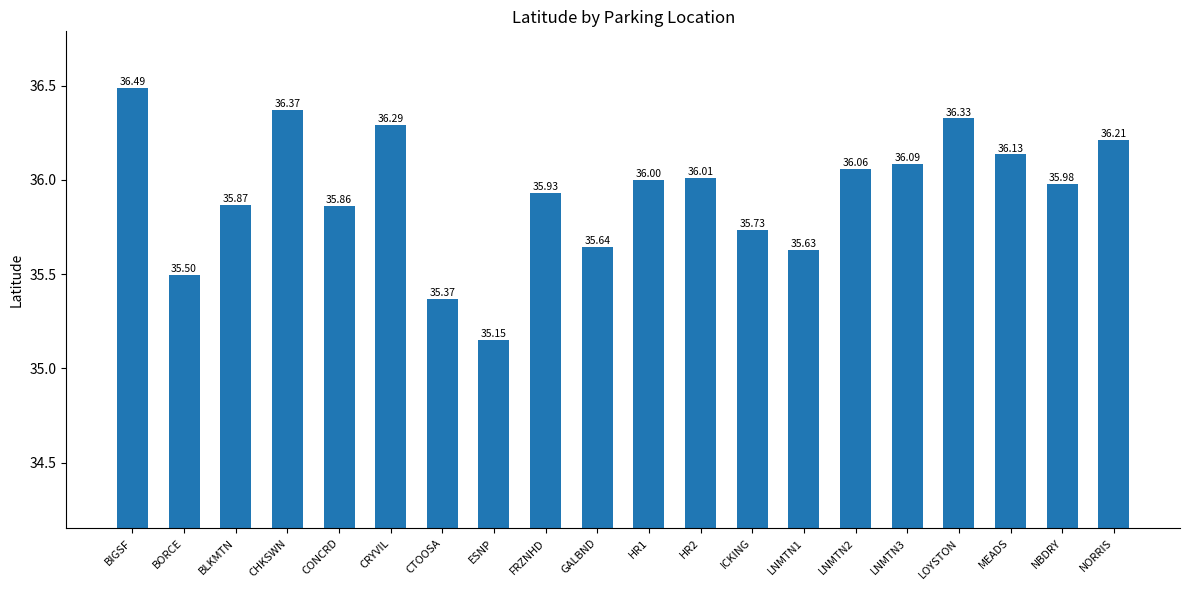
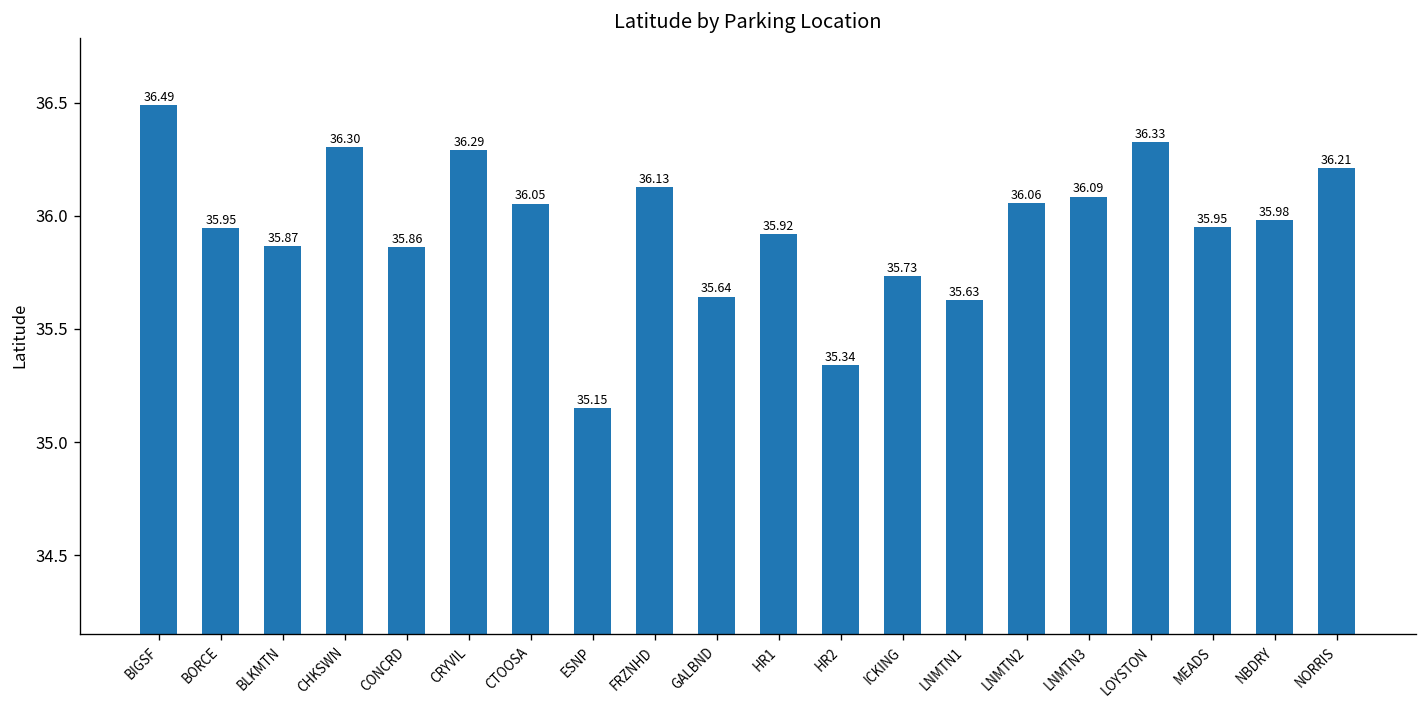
BORCE: 35.50 -> 35.95
CHKSWN: 36.37 -> 36.30
CTOOSA: 35.37 -> 36.05
FRZNHD: 35.93 -> 36.13
HR1: 36.00 -> 35.92
HR2: 36.01 -> 35.34
MEADS: 36.13 -> 35.95
